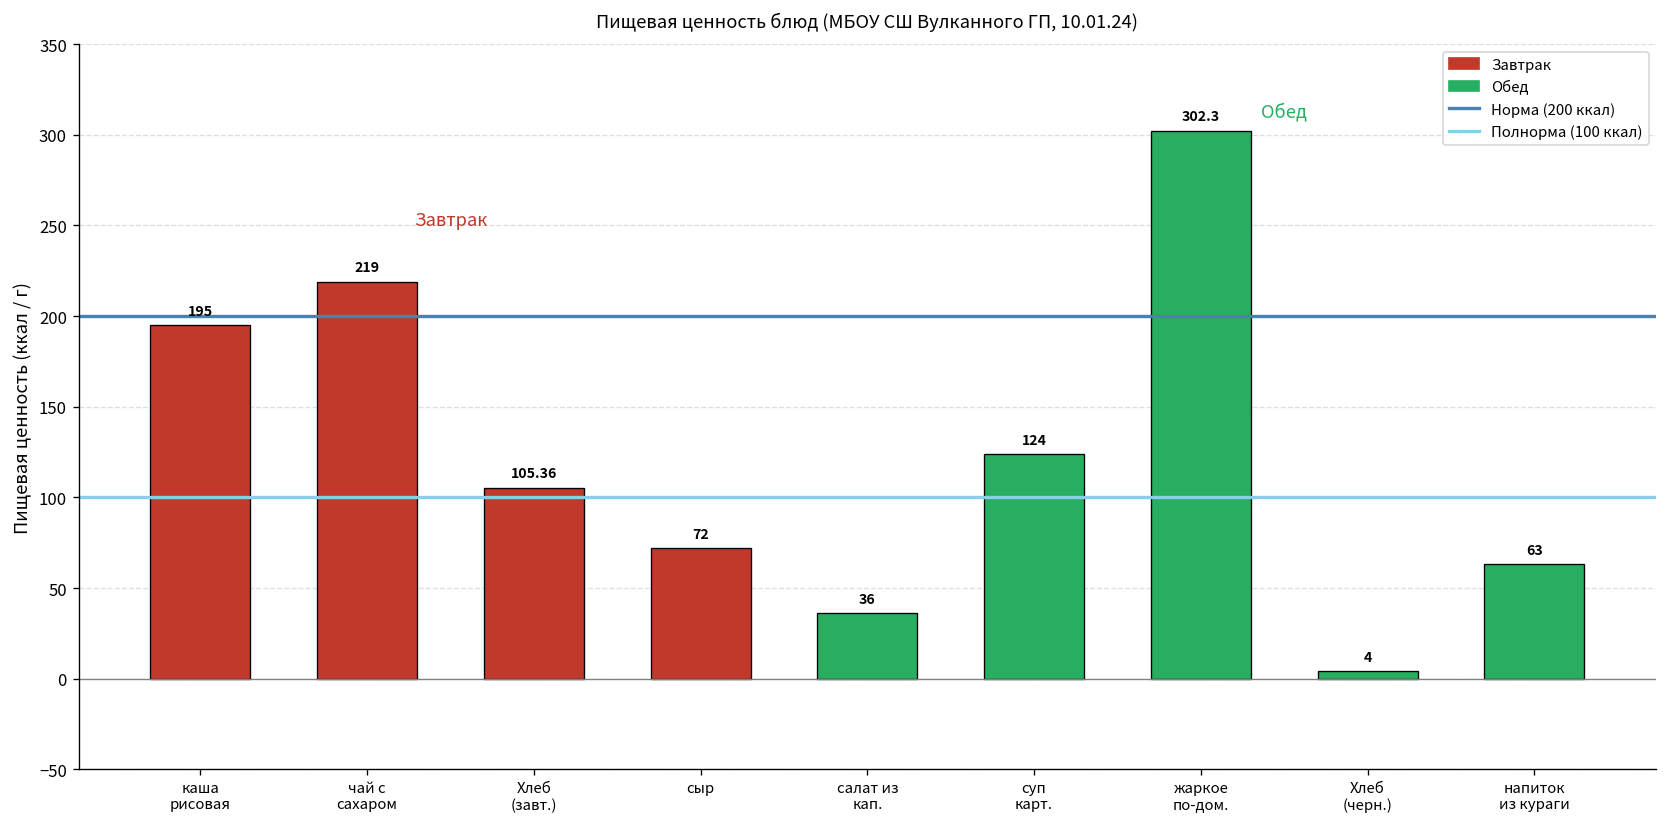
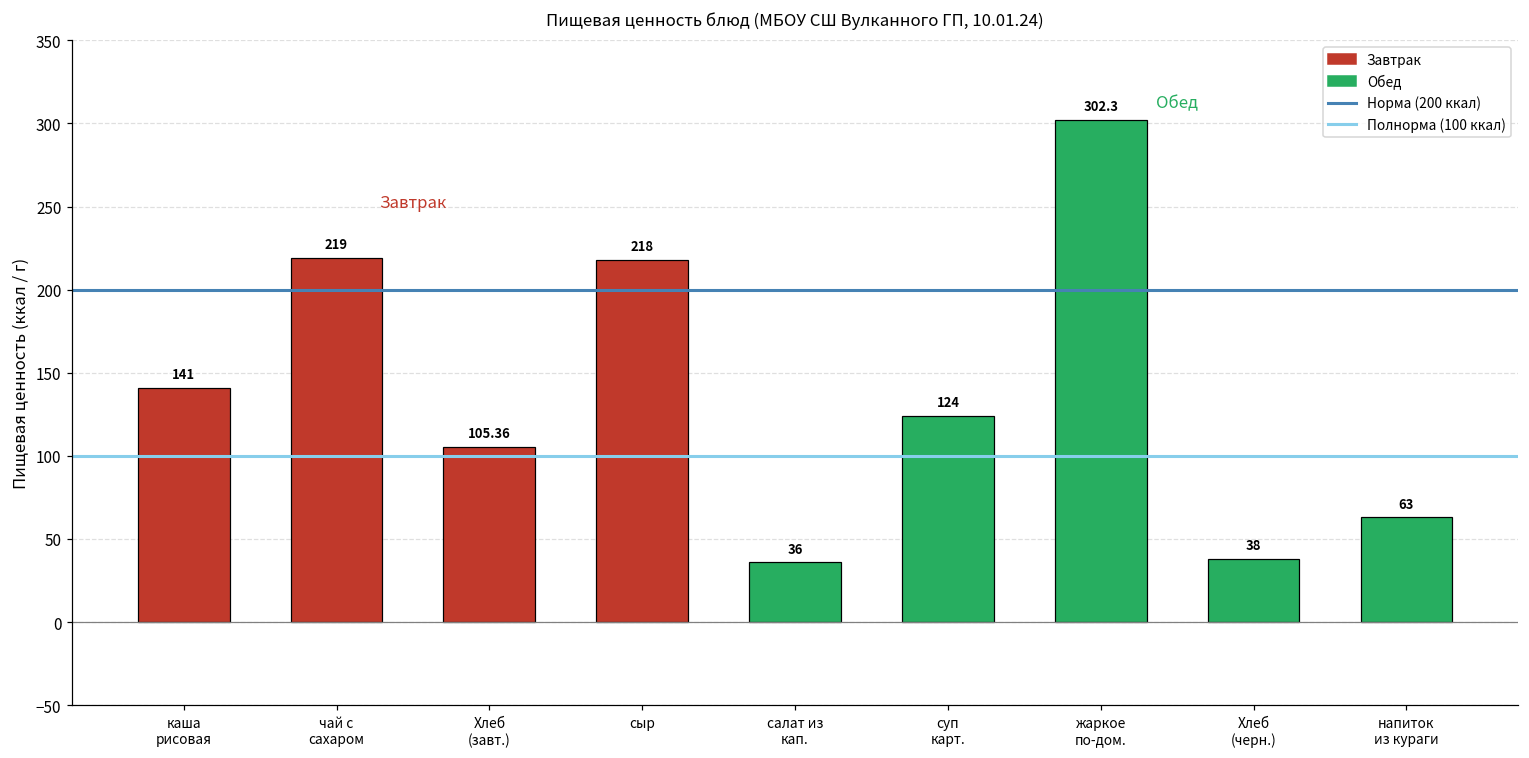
каша рисовая: 195 -> 141
сыр: 72 -> 218
Хлеб (черн.): 4 -> 38
